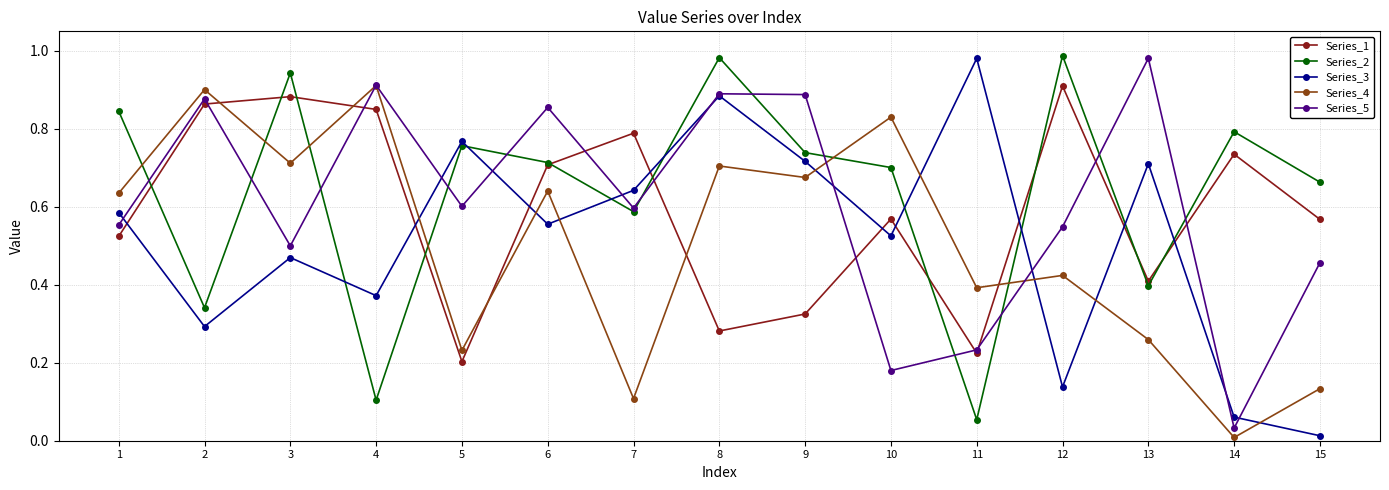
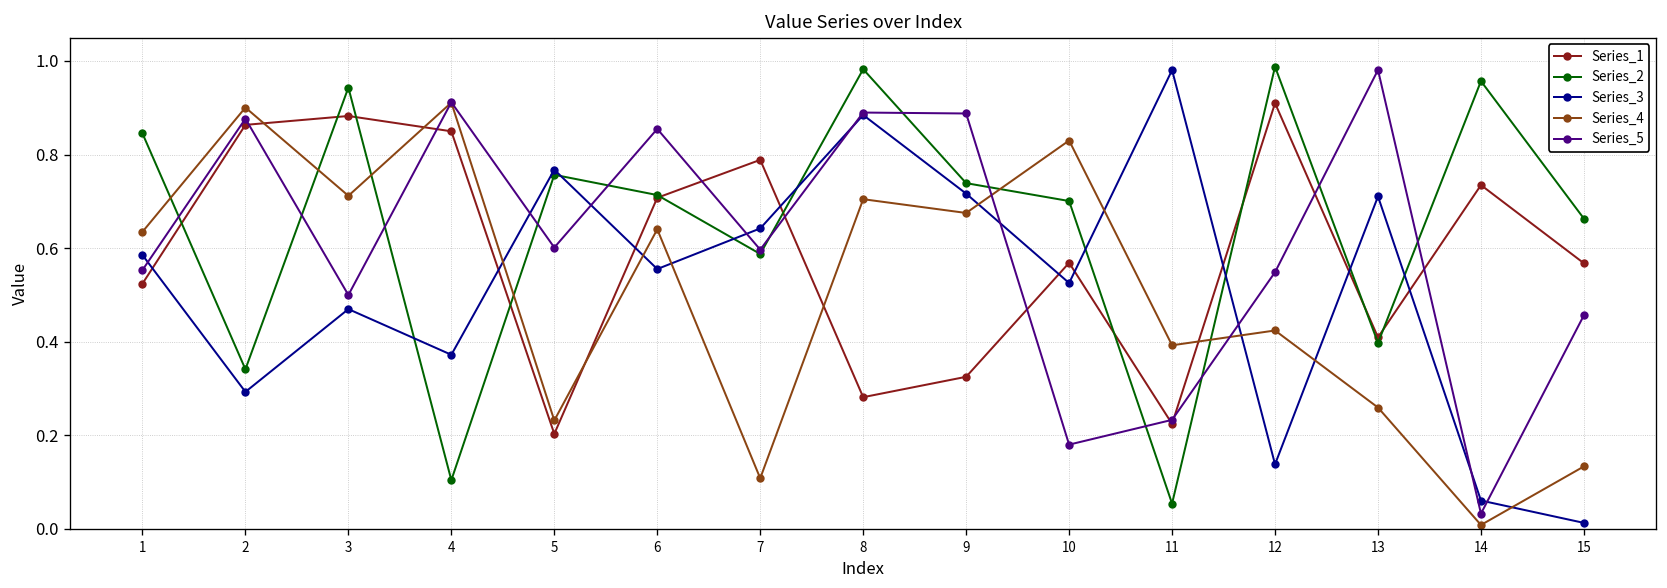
Series_2, 14: 0.79 -> 0.96
